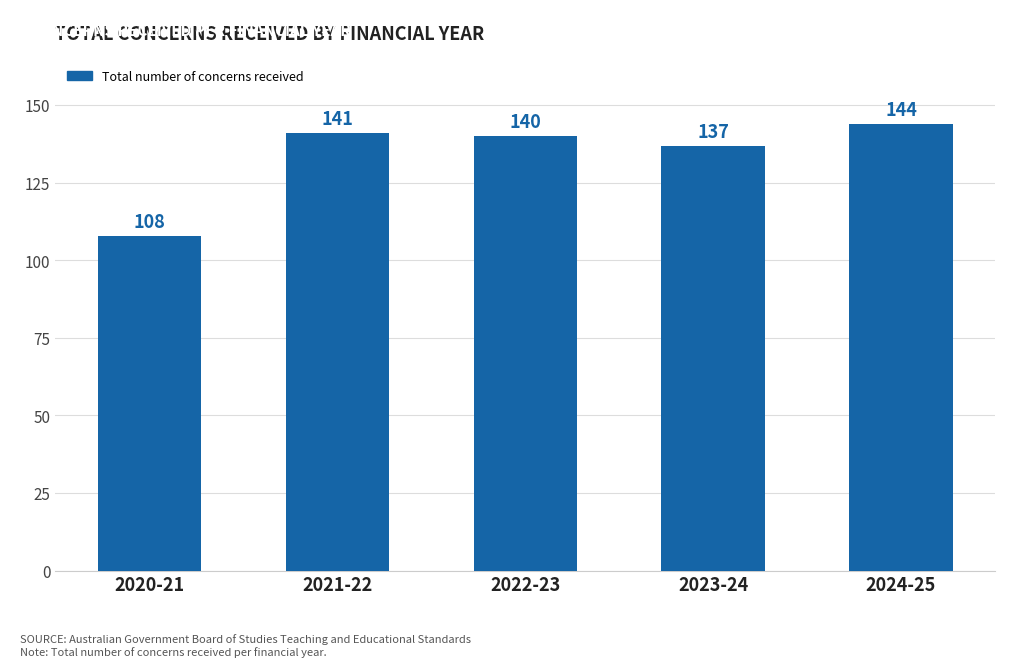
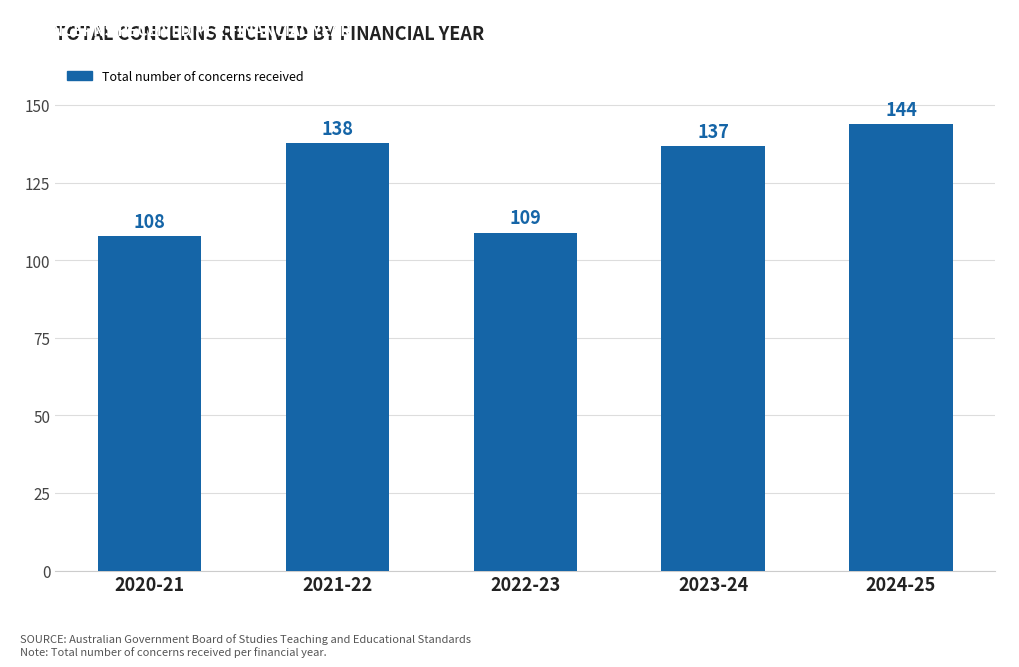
2021-22: 141 -> 138
2022-23: 140 -> 109
